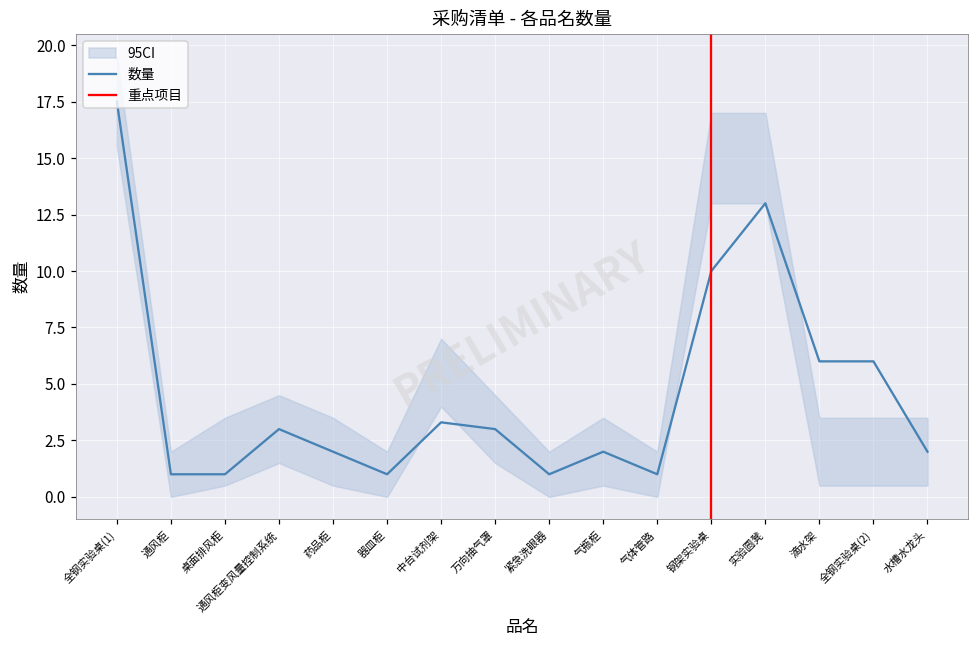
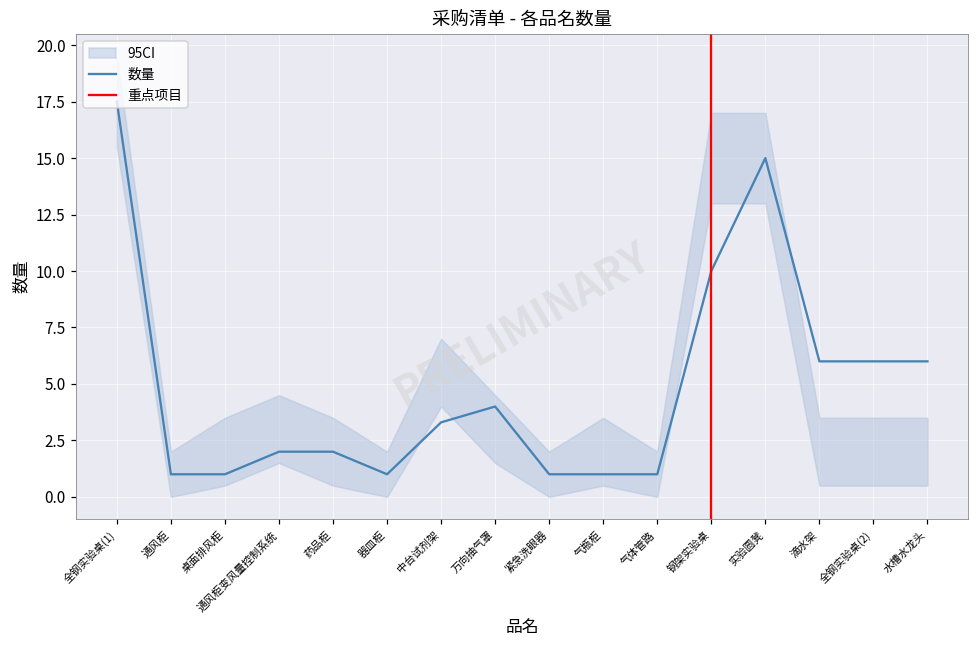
数量, 通风柜变风量控制系统: 3 -> 2
数量, 万向抽气罩: 3 -> 4
数量, 气瓶柜: 2 -> 1
数量, 实验圆凳: 13 -> 15
数量, 水槽水龙头: 2 -> 6
